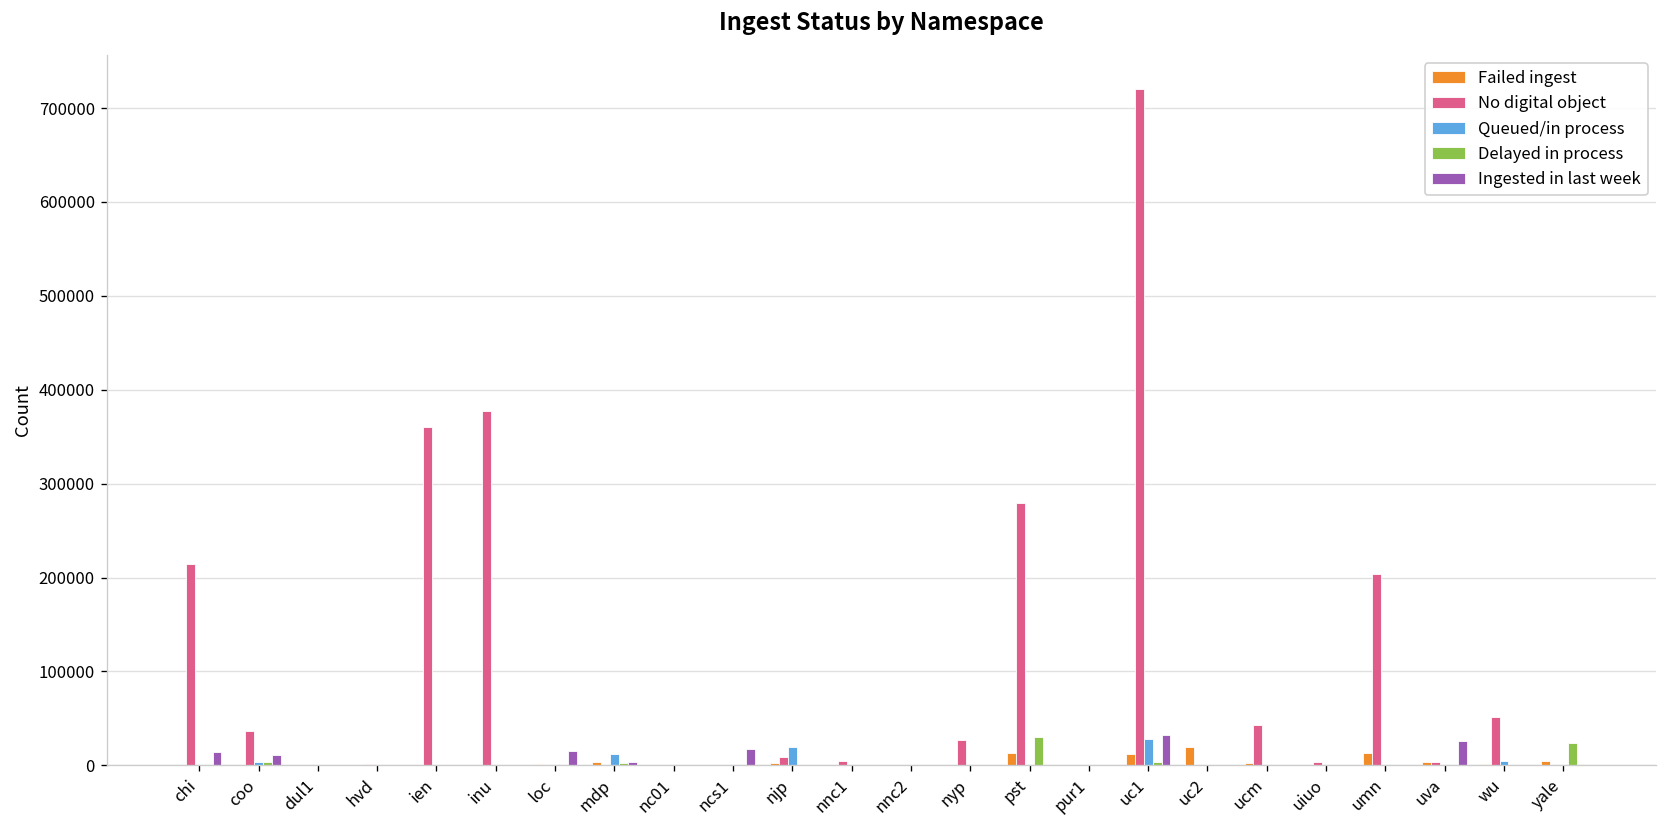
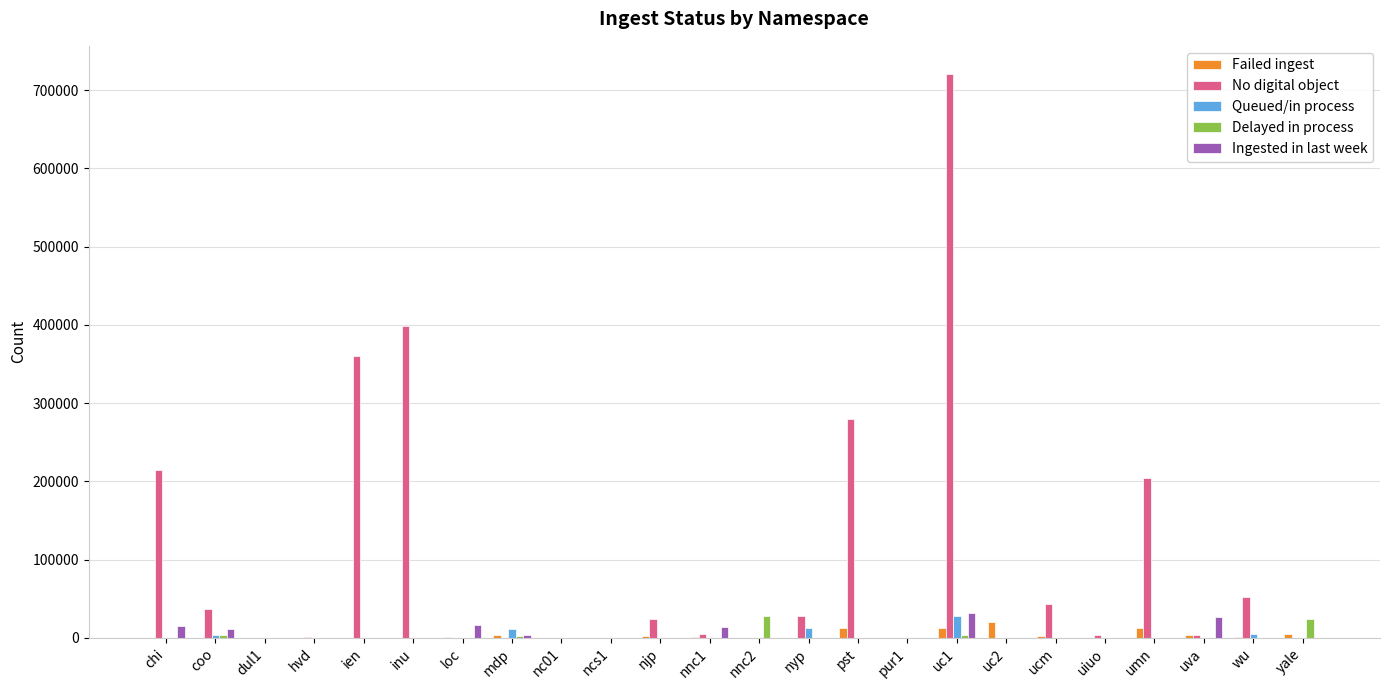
No digital object, inu: 380000 -> 400000
Ingested in last week, ncs1: 20000 -> 0
No digital object, njp: 10000 -> 20000
Queued/in process, njp: 20000 -> 0
Ingested in last week, nnc1: 0 -> 10000
Delayed in process, nnc2: 0 -> 30000
Queued/in process, nyp: 0 -> 10000
Delayed in process, pst: 30000 -> 0
